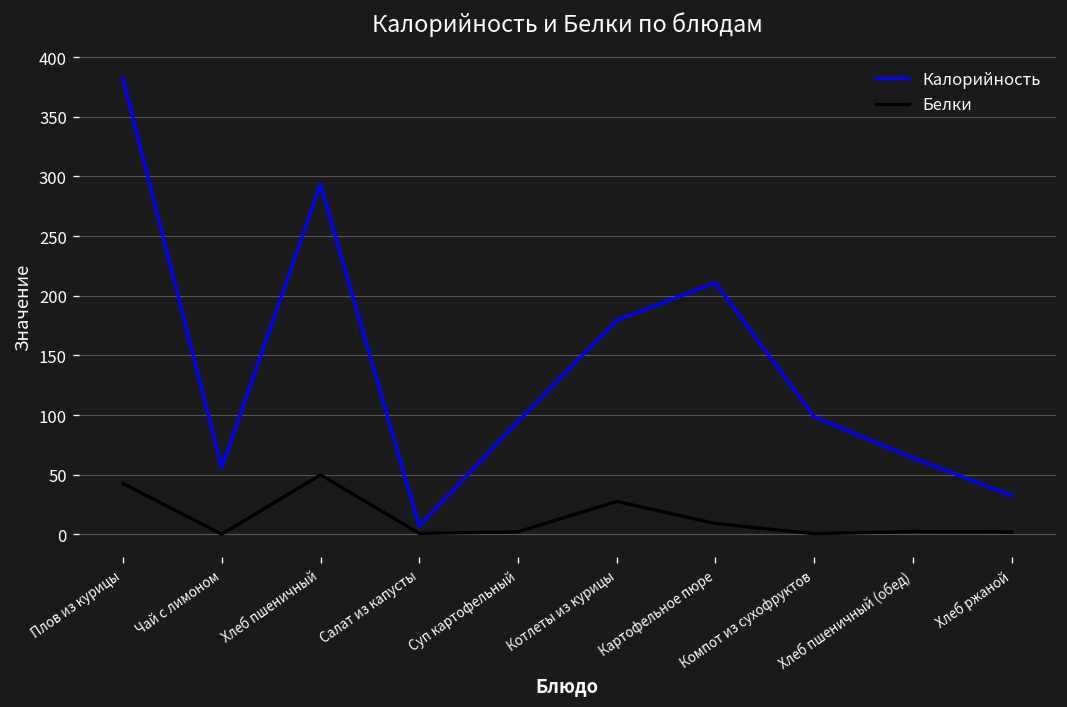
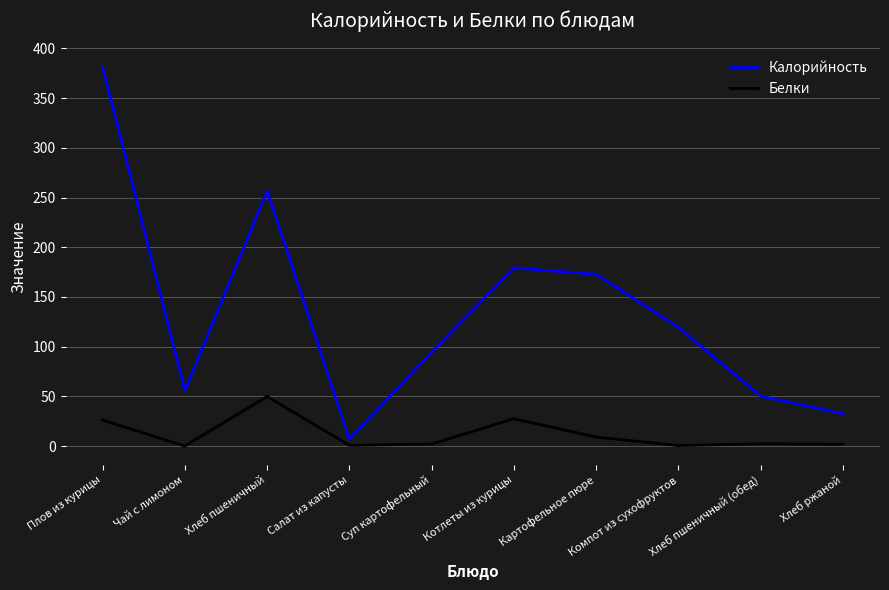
Белки, Плов из курицы: 40 -> 30
Калорийность, Хлеб пшеничный: 290 -> 260
Калорийность, Картофельное пюре: 210 -> 170
Калорийность, Компот из сухофруктов: 100 -> 120
Калорийность, Хлеб пшеничный (обед): 60 -> 50
